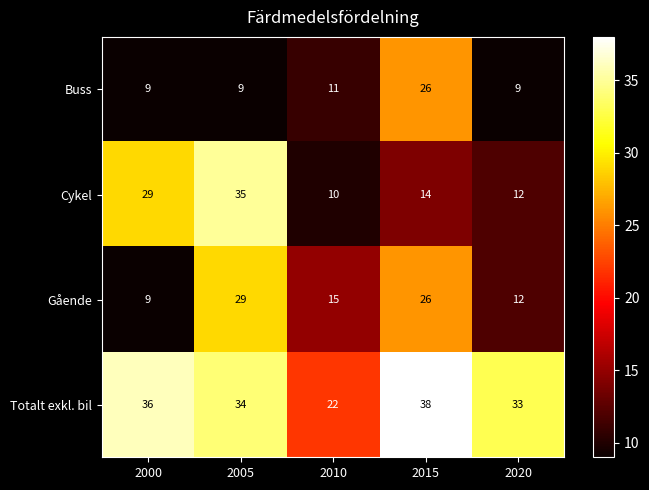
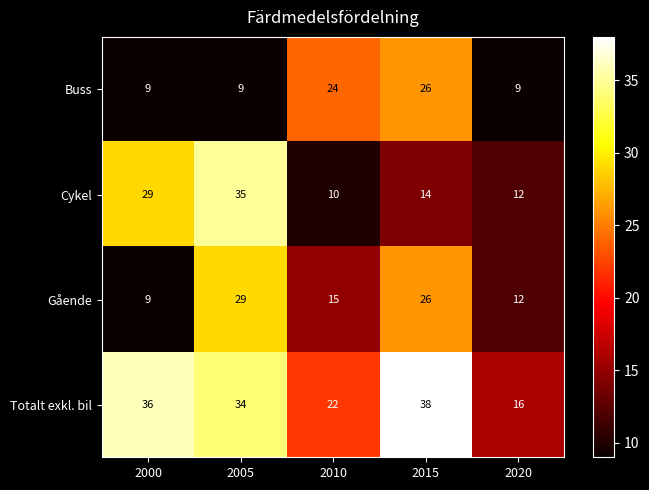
Buss, 2010: 11 -> 24
Totalt exkl. bil, 2020: 33 -> 16
